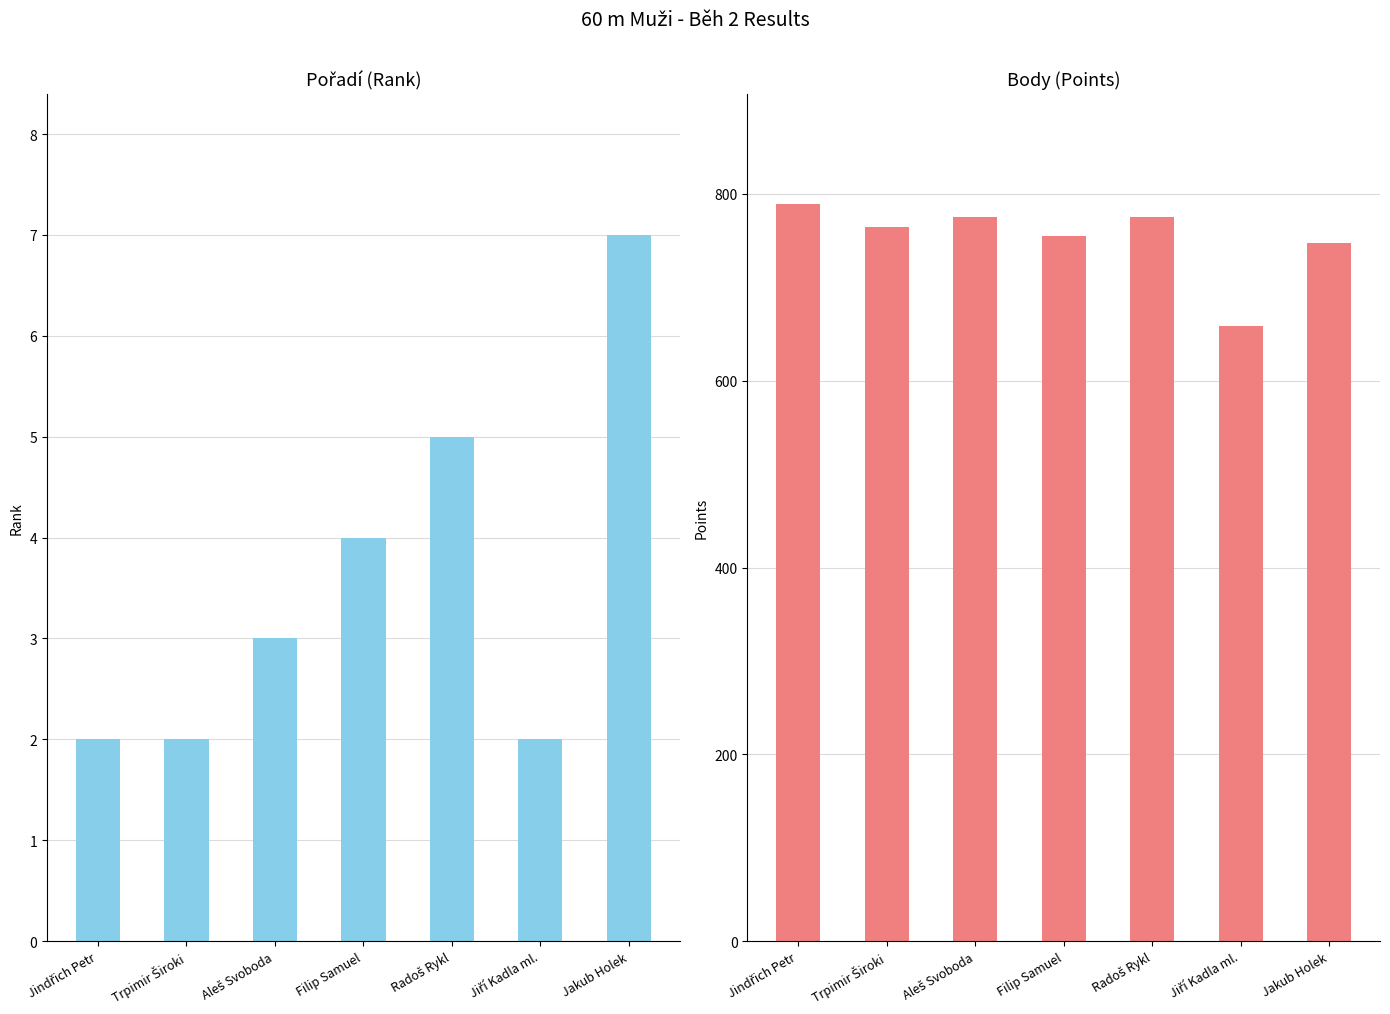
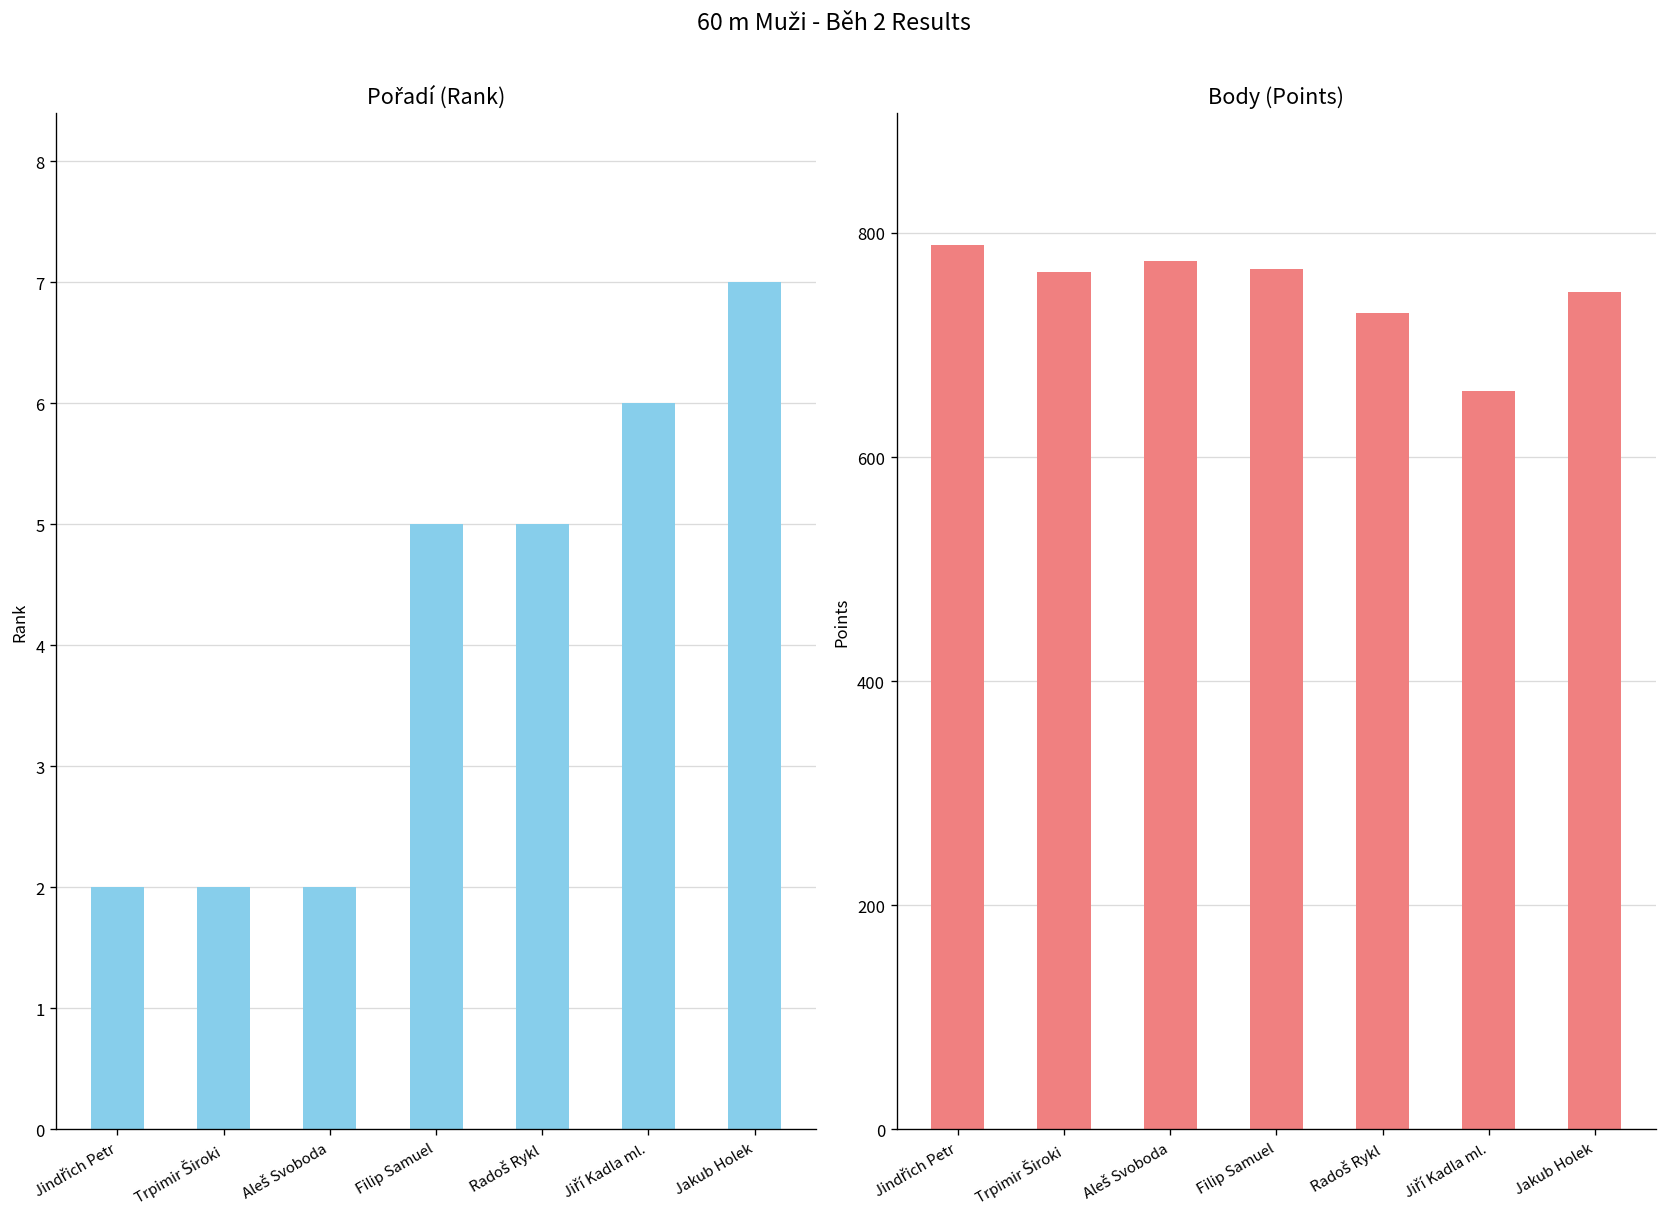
Pořadí (Rank), Aleš Svoboda: 3 -> 2
Pořadí (Rank), Filip Samuel: 4 -> 5
Pořadí (Rank), Jiří Kadla ml.: 2 -> 6
Body (Points), Filip Samuel: 760 -> 770
Body (Points), Radoš Rykl: 780 -> 730
